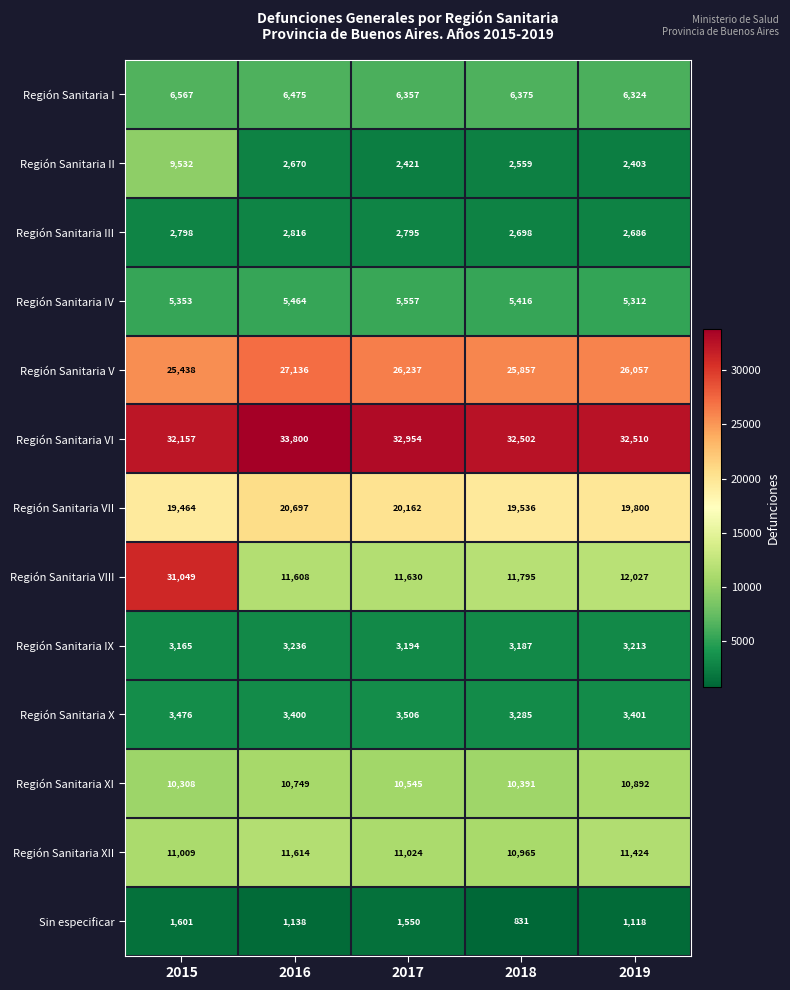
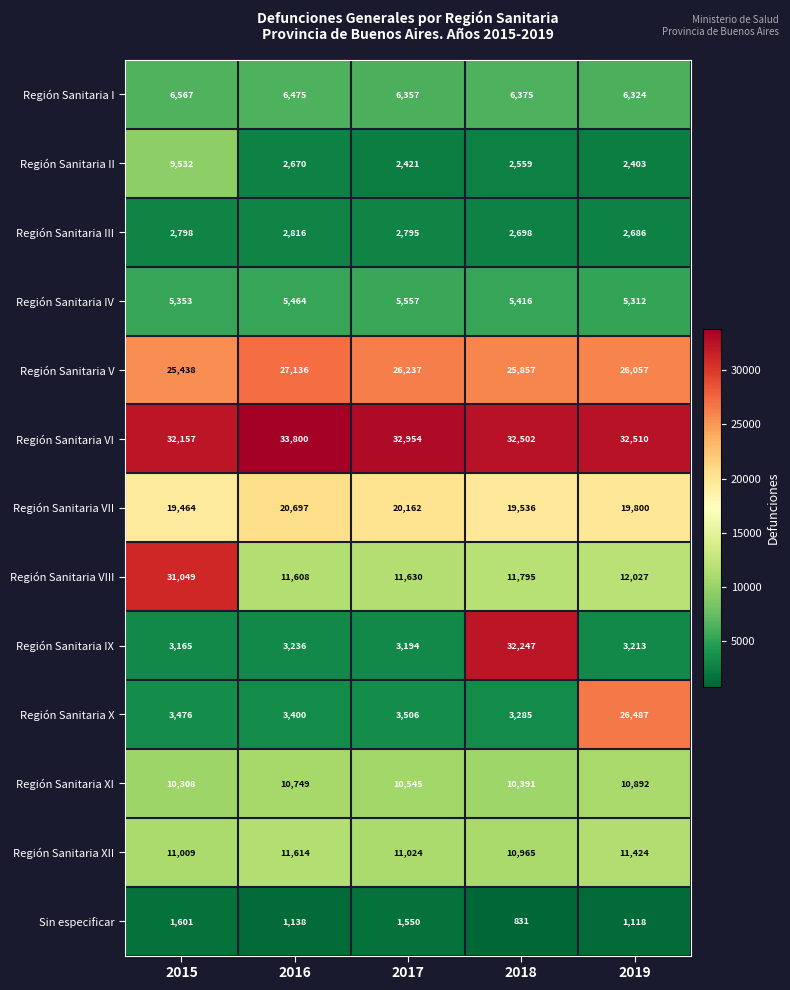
Región Sanitaria IX, 2018: 3,187 -> 32,247
Región Sanitaria X, 2019: 3,401 -> 26,487
